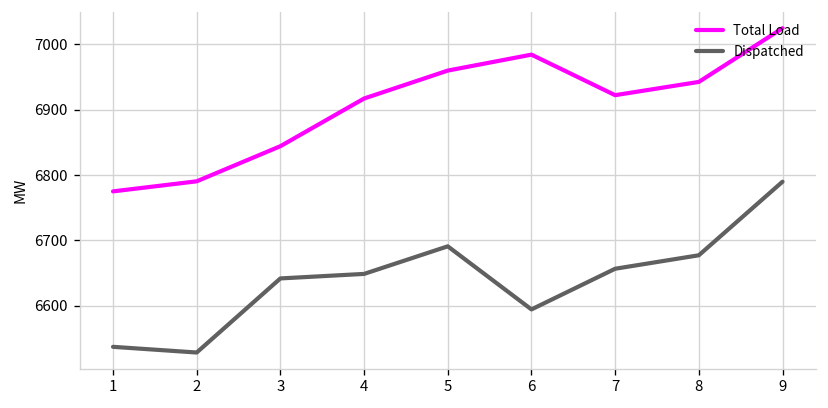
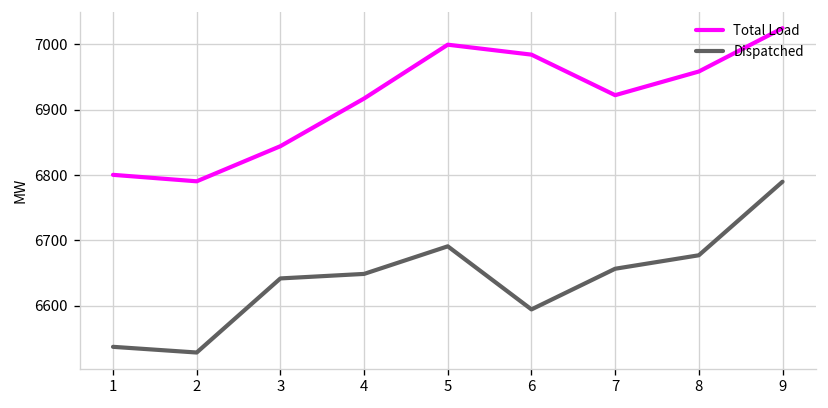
Total Load, 1: 6780 -> 6800
Total Load, 5: 6960 -> 7000
Total Load, 8: 6940 -> 6960
